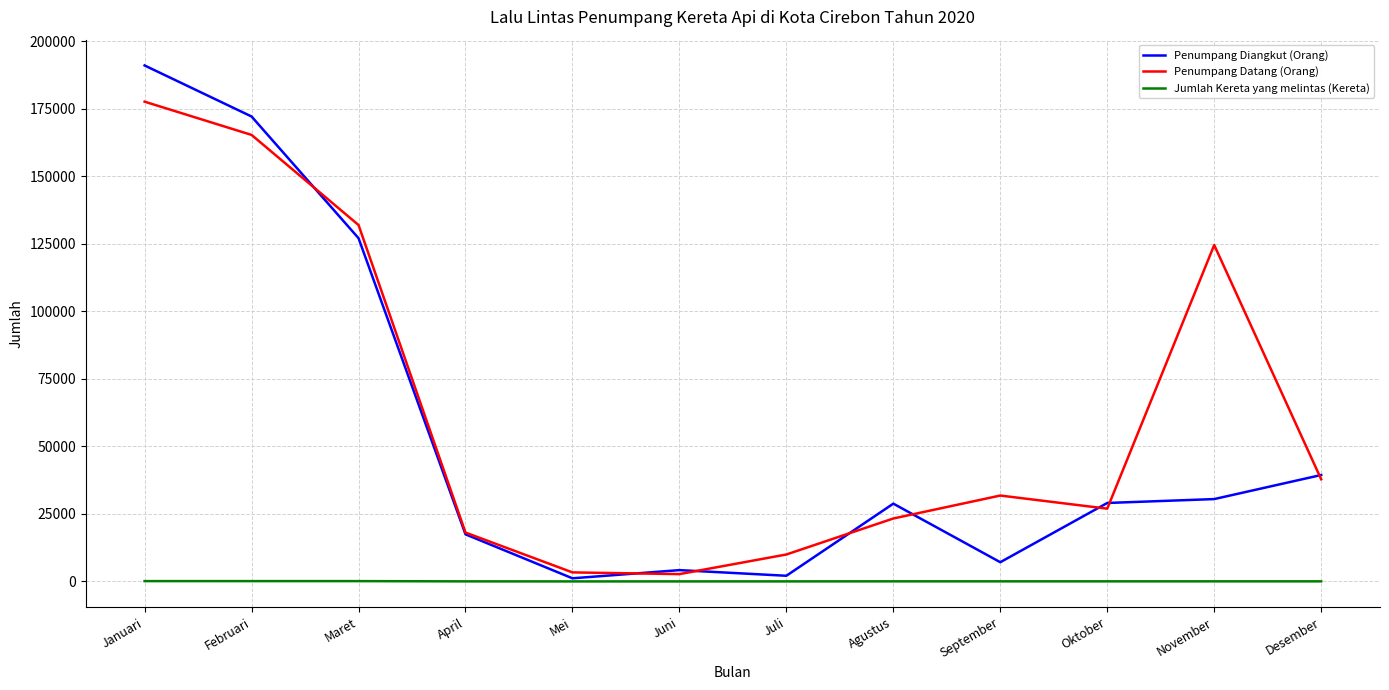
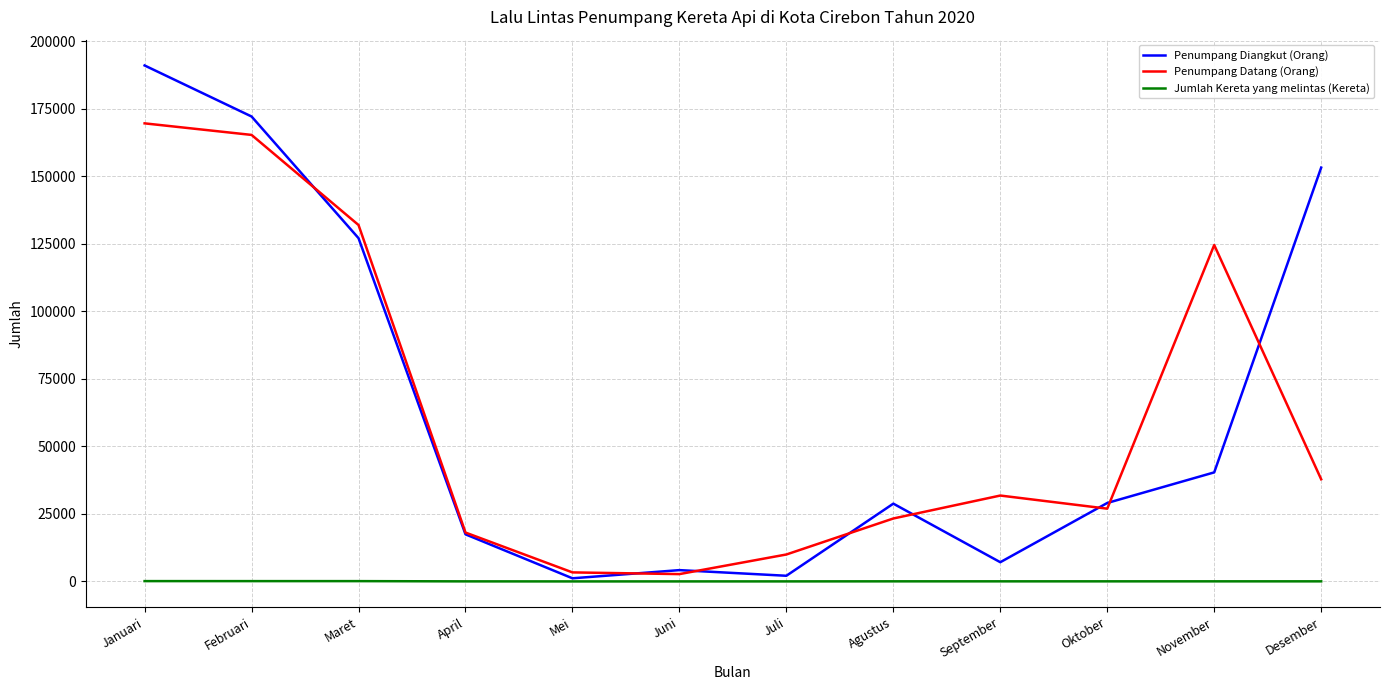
Penumpang Datang (Orang), Januari: 178000 -> 170000
Penumpang Diangkut (Orang), November: 31000 -> 40000
Penumpang Diangkut (Orang), Desember: 39000 -> 153000
